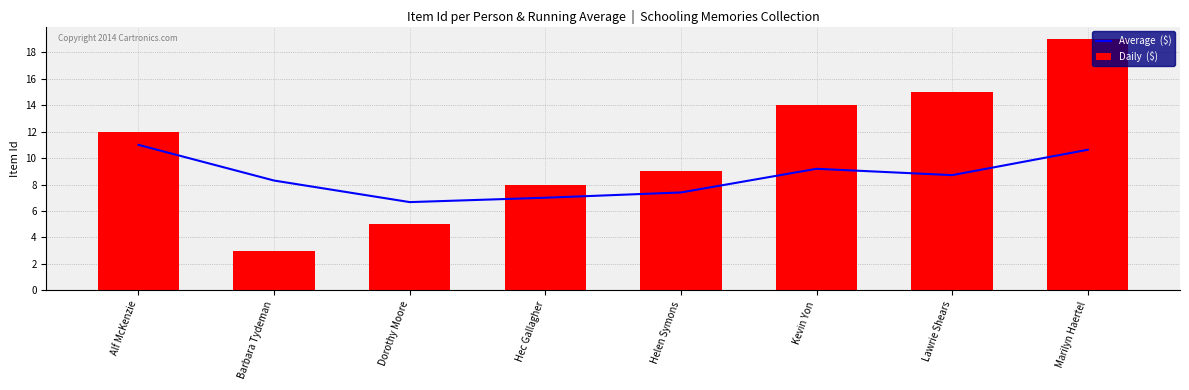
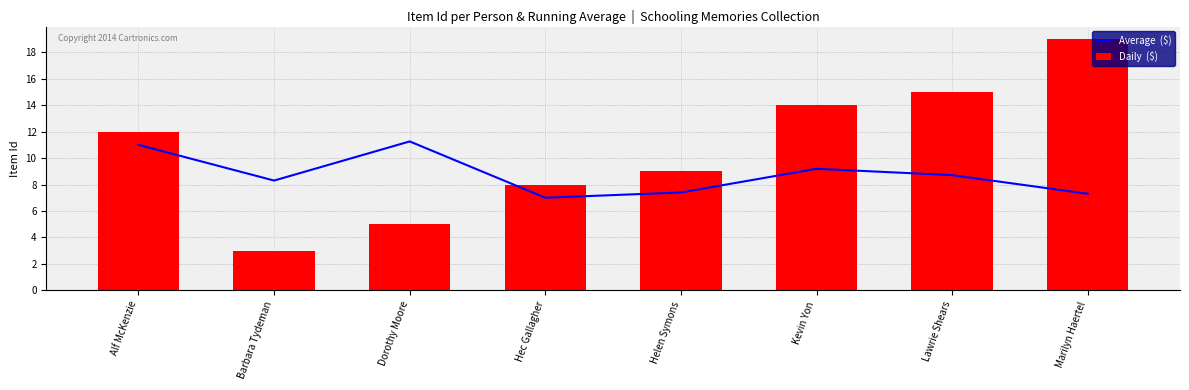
Average ($), Dorothy Moore: 6.7 -> 11.3
Average ($), Marilyn Haertel: 10.6 -> 7.3
